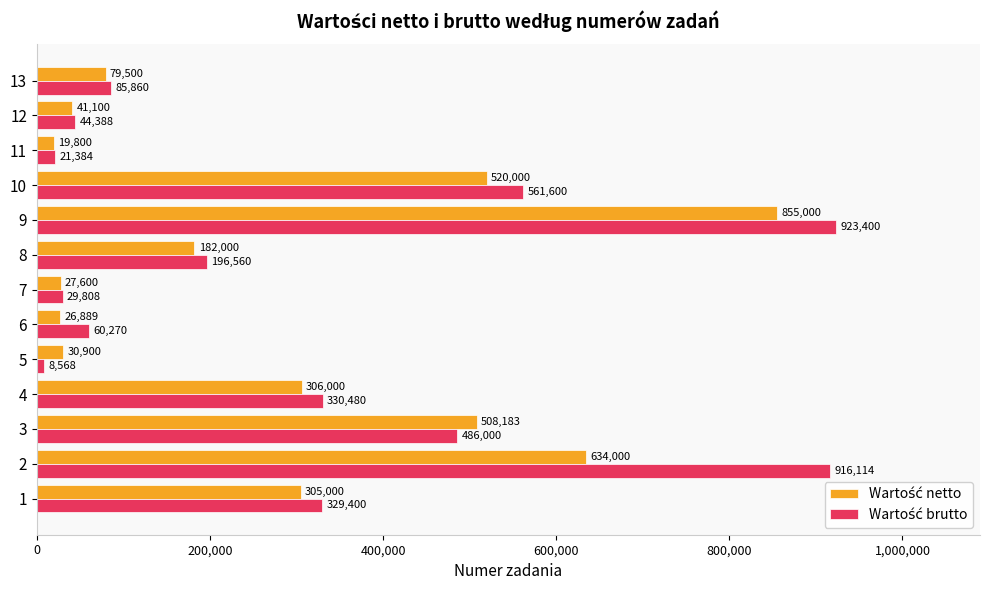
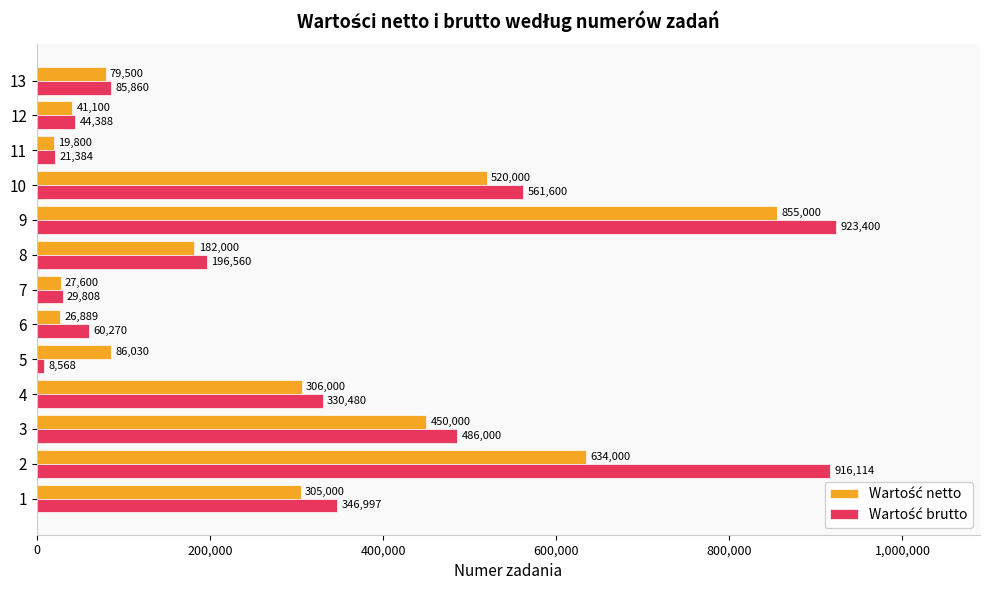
Wartość netto, 5: 30,900 -> 86,030
Wartość netto, 3: 508,183 -> 450,000
Wartość brutto, 1: 329,400 -> 346,997
